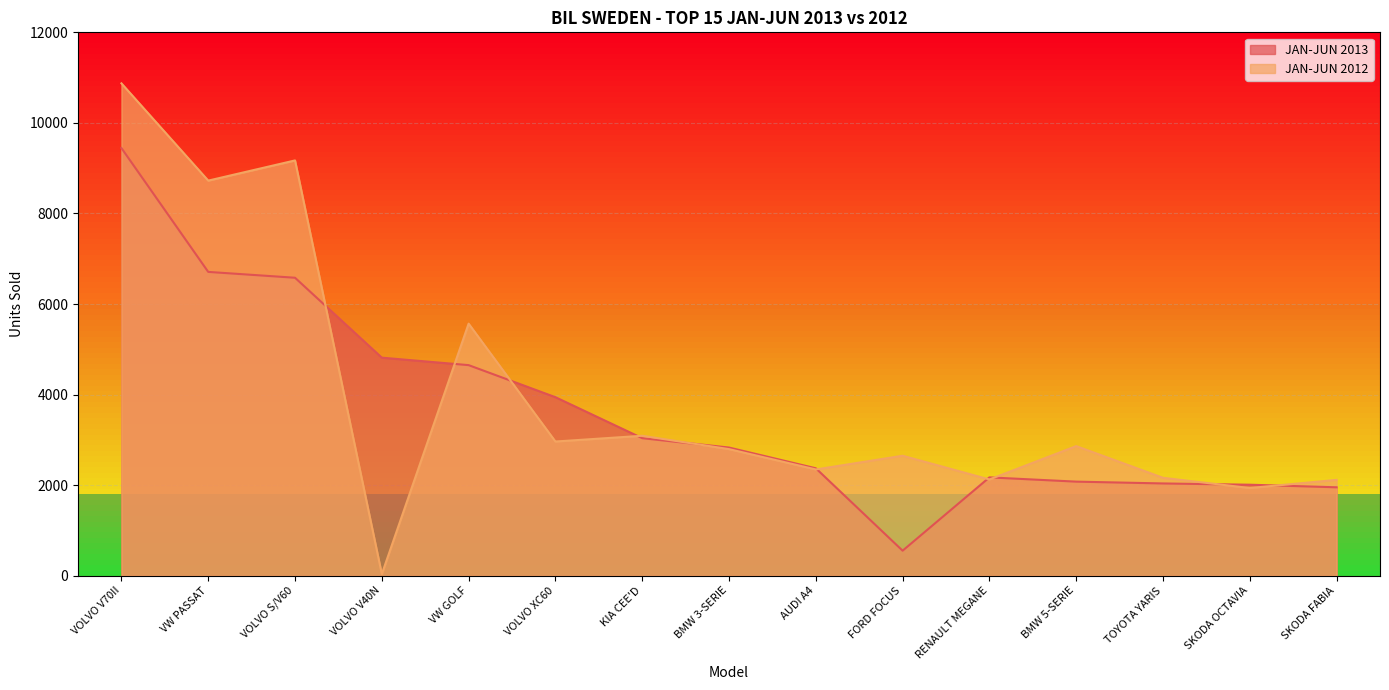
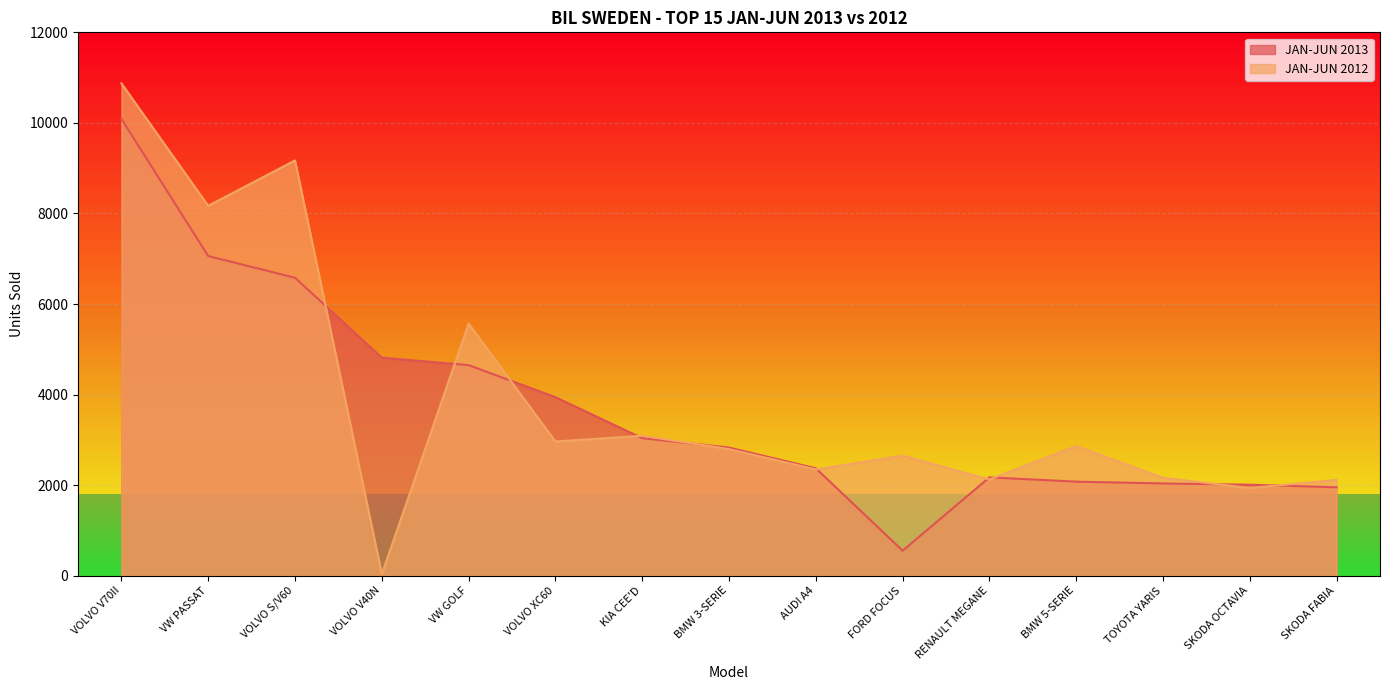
JAN-JUN 2013, VOLVO V70II: 9400 -> 10100
JAN-JUN 2013, VW PASSAT: 6700 -> 7100
JAN-JUN 2012, VW PASSAT: 8700 -> 8200
